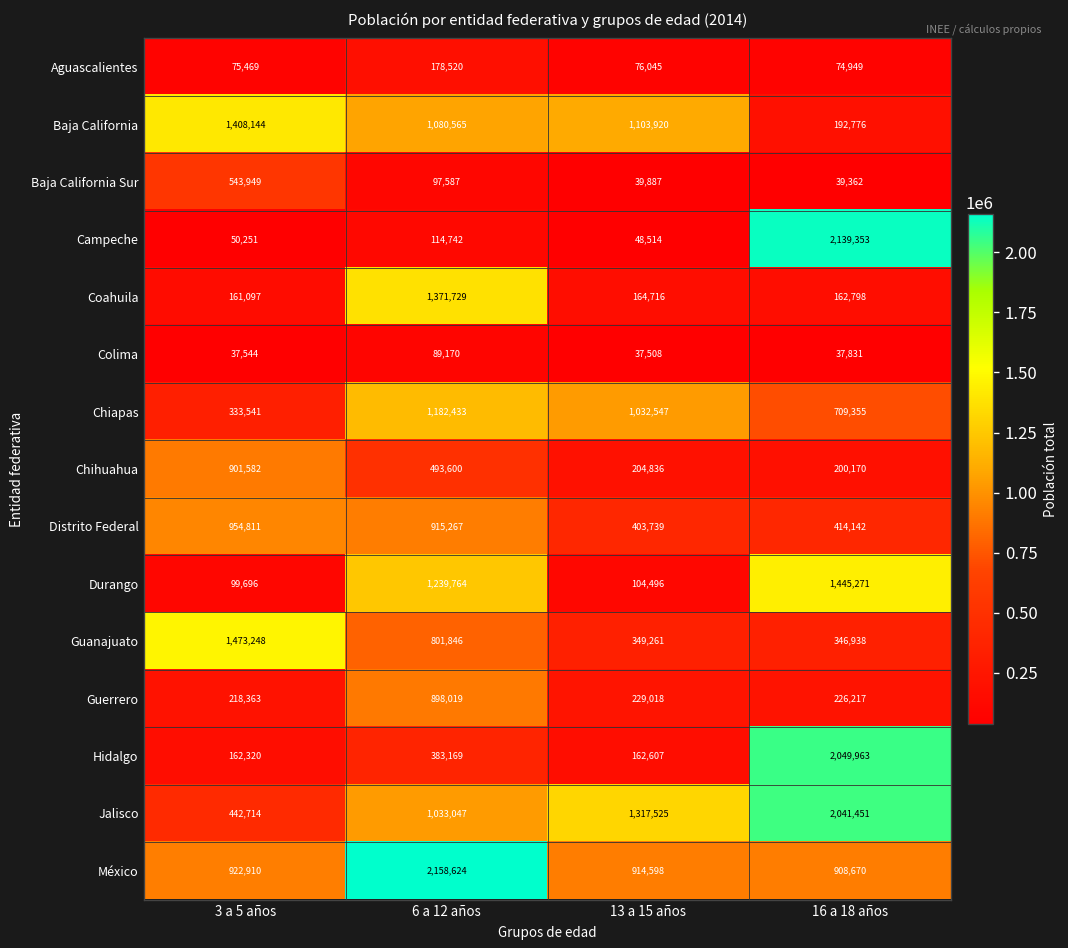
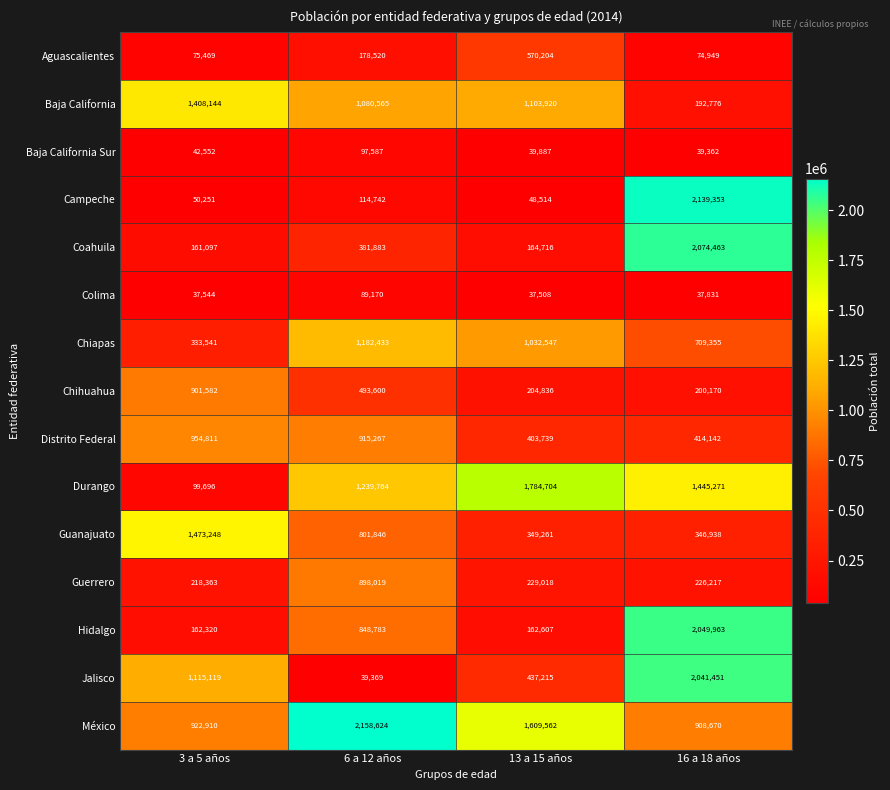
Aguascalientes, 13 a 15 años: 76,045 -> 570,204
Baja California Sur, 3 a 5 años: 543,949 -> 42,552
Coahuila, 6 a 12 años: 1,371,729 -> 381,883
Coahuila, 16 a 18 años: 162,798 -> 2,074,463
Durango, 13 a 15 años: 104,496 -> 1,784,704
Hidalgo, 6 a 12 años: 383,169 -> 848,783
Jalisco, 3 a 5 años: 442,714 -> 1,115,119
Jalisco, 6 a 12 años: 1,033,047 -> 39,369
Jalisco, 13 a 15 años: 1,317,525 -> 437,215
México, 13 a 15 años: 914,598 -> 1,609,562
